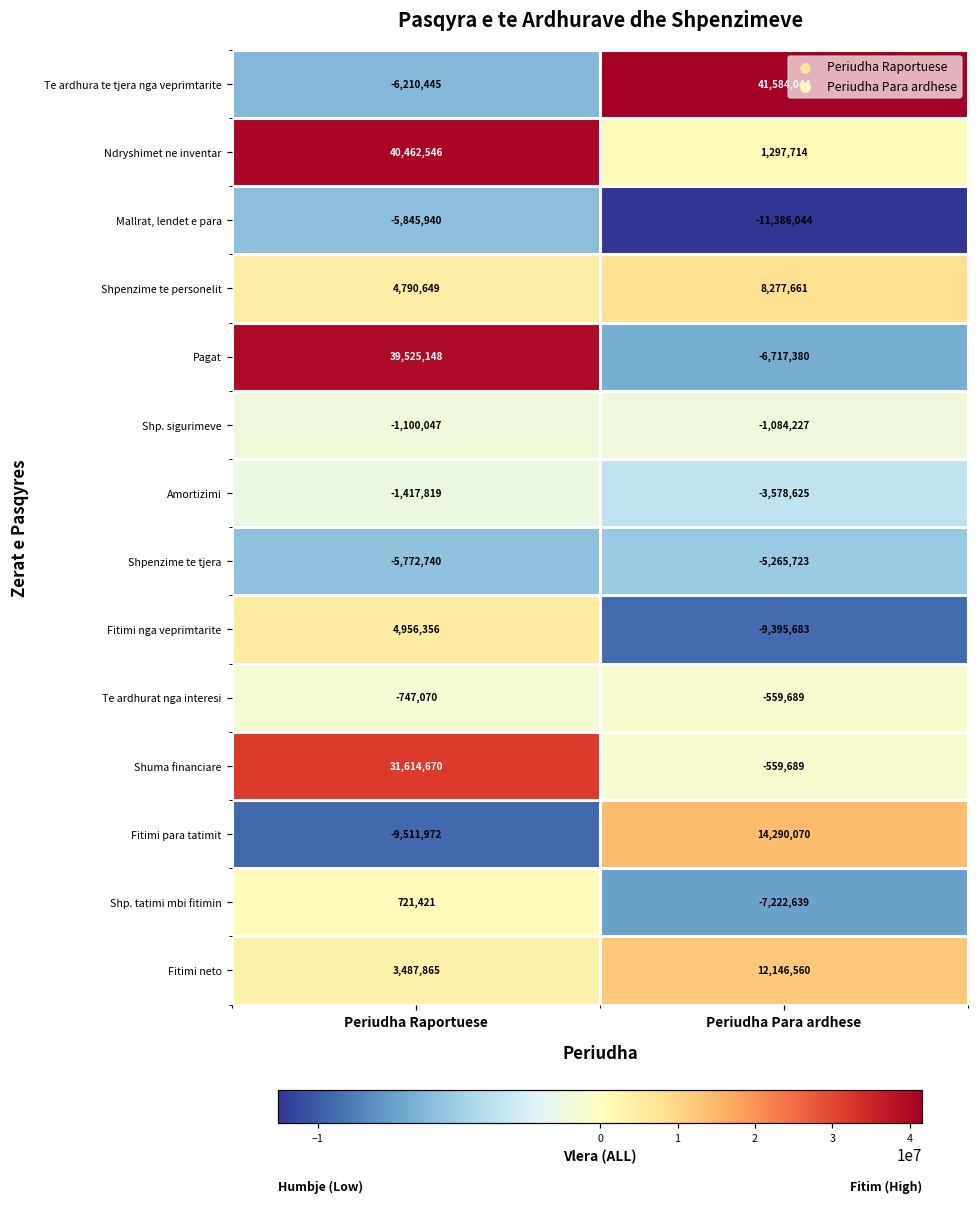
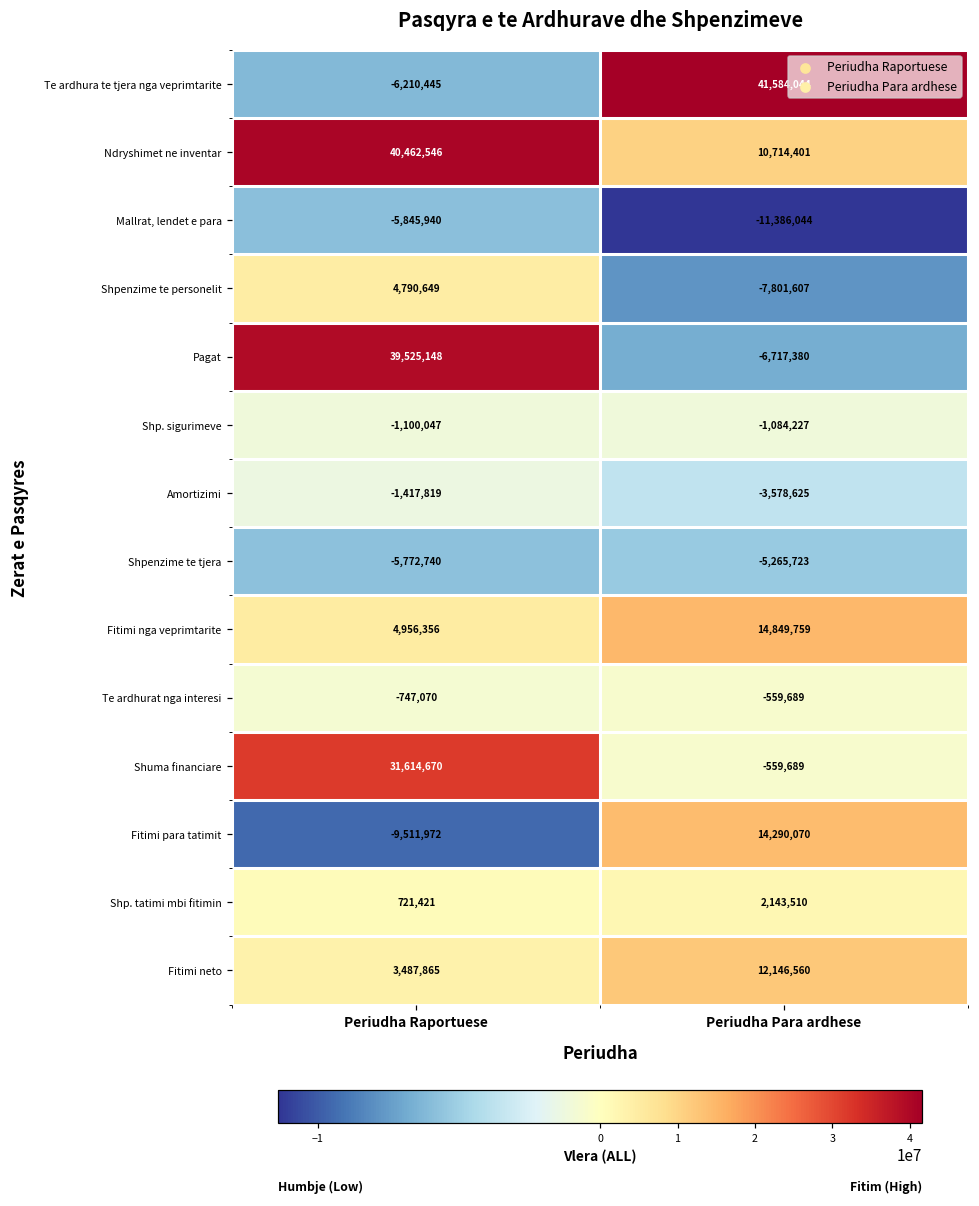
Ndryshimet ne inventar, Periudha Para ardhese: 1,297,714 -> 10,714,401
Shpenzime te personelit, Periudha Para ardhese: 8,277,661 -> -7,801,607
Fitimi nga veprimtarite, Periudha Para ardhese: -9,395,683 -> 14,849,759
Shp. tatimi mbi fitimin, Periudha Para ardhese: -7,222,639 -> 2,143,510
